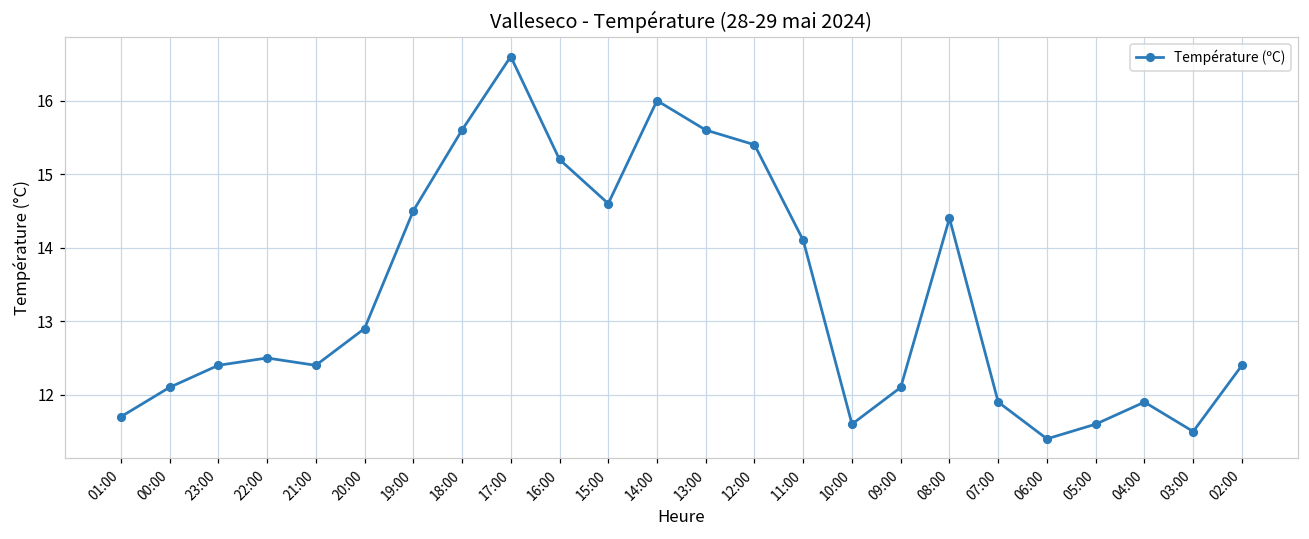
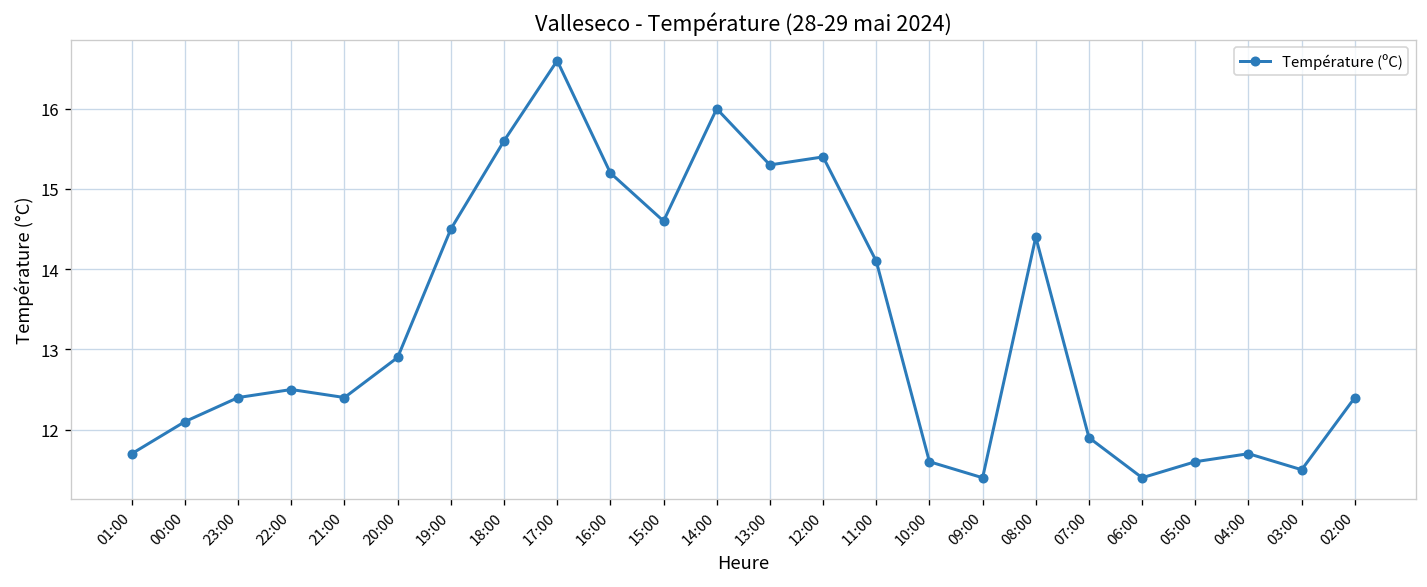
13:00: 15.6 -> 15.3
09:00: 12.1 -> 11.4
04:00: 11.9 -> 11.7
